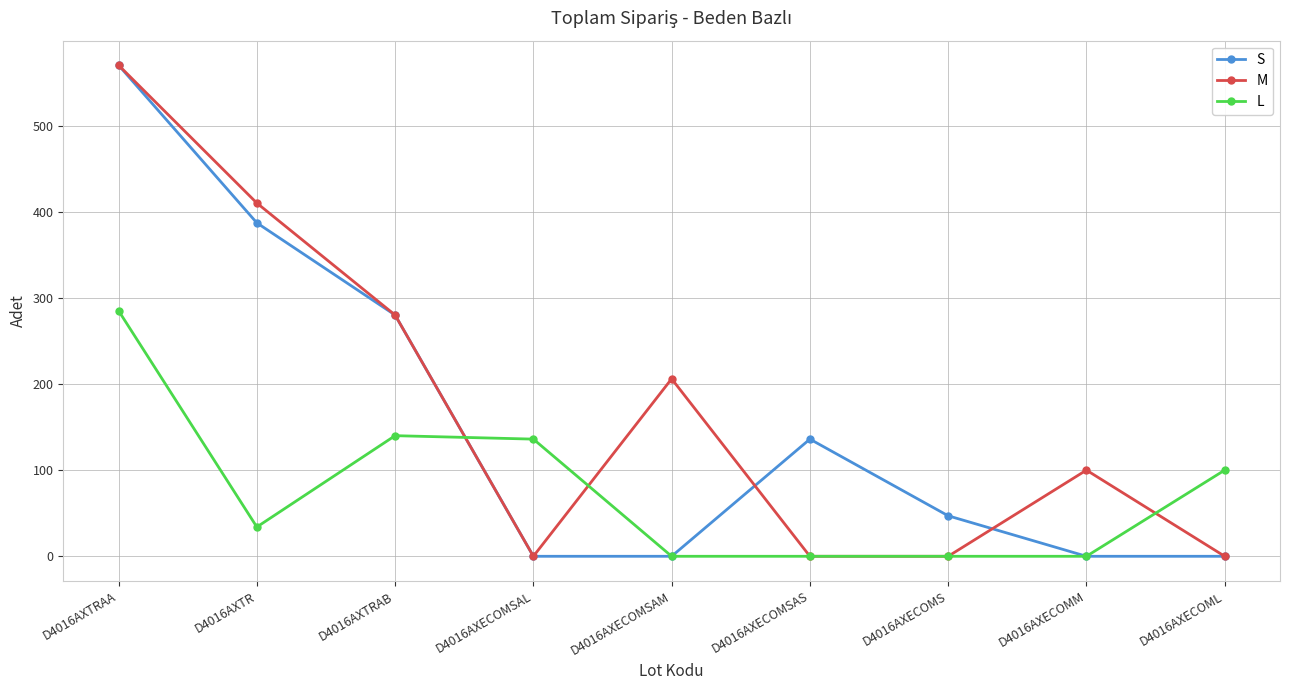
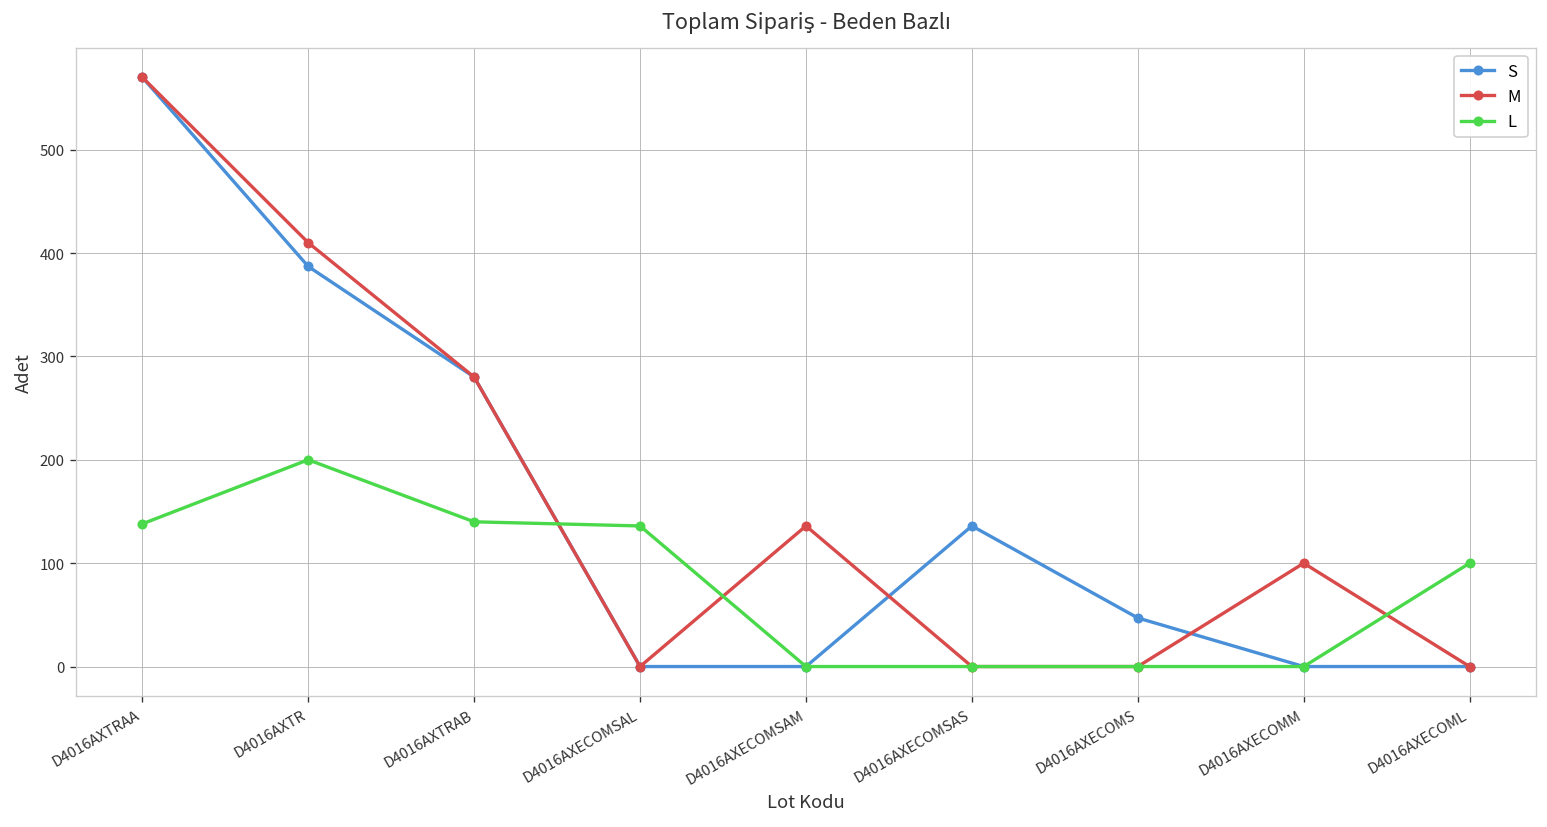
L, D4016AXTRAA: 290 -> 140
L, D4016AXTR: 30 -> 200
M, D4016AXECOMSAM: 210 -> 140
